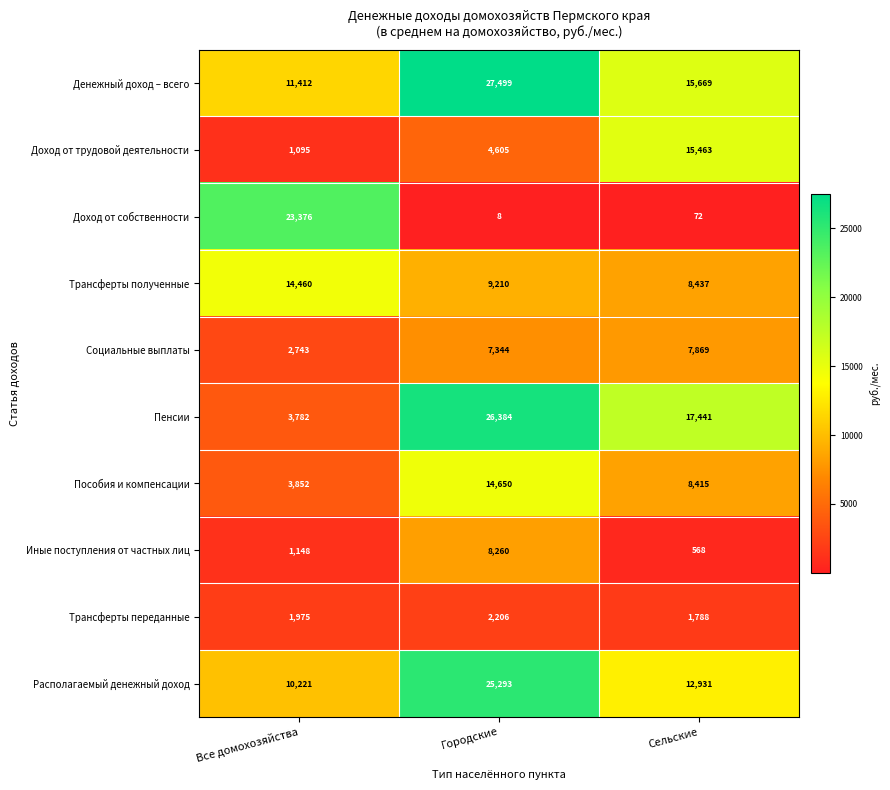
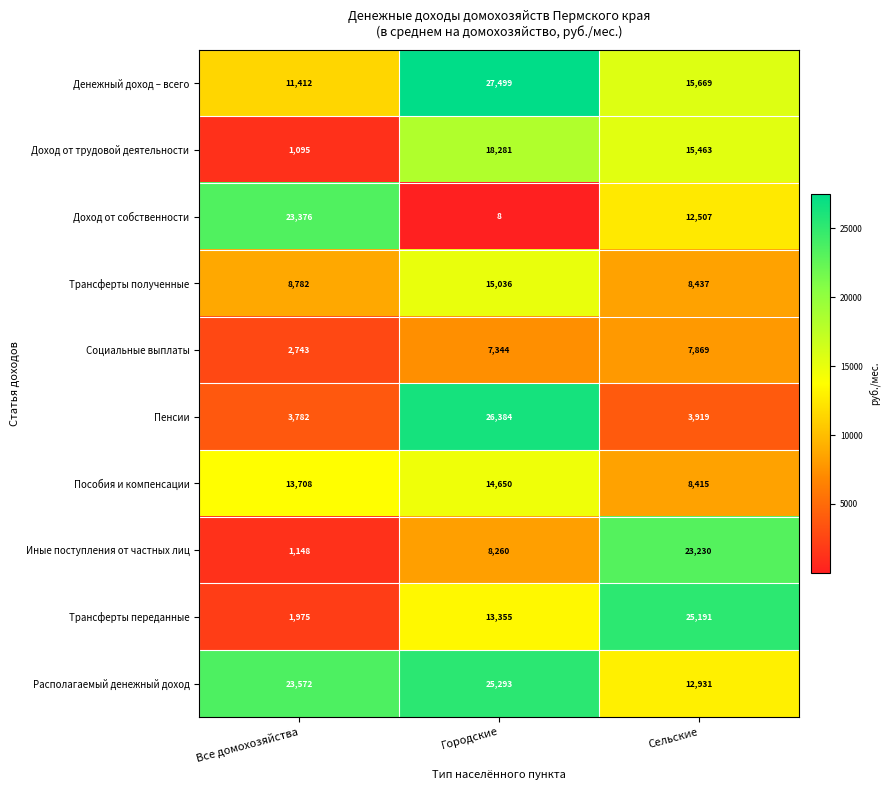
Доход от трудовой деятельности, Городские: 4,605 -> 18,281
Доход от собственности, Сельские: 72 -> 12,507
Трансферты полученные, Все домохозяйства: 14,460 -> 8,782
Трансферты полученные, Городские: 9,210 -> 15,036
Пенсии, Сельские: 17,441 -> 3,919
Пособия и компенсации, Все домохозяйства: 3,852 -> 13,708
Иные поступления от частных лиц, Сельские: 568 -> 23,230
Трансферты переданные, Городские: 2,206 -> 13,355
Трансферты переданные, Сельские: 1,788 -> 25,191
Располагаемый денежный доход, Все домохозяйства: 10,221 -> 23,572
